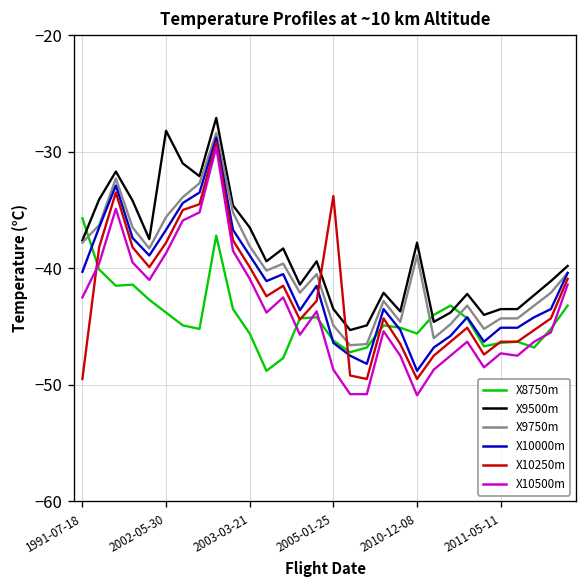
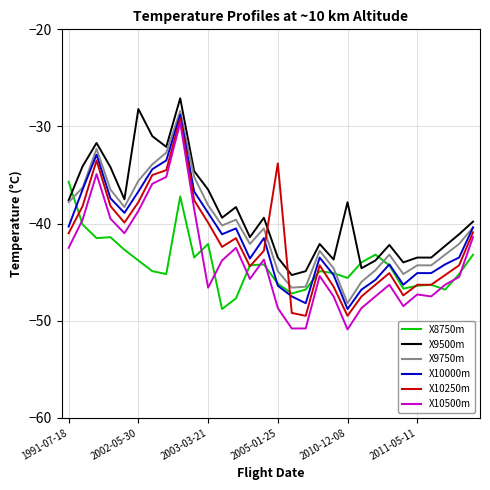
X10250m, 1991-07-18: -50 -> -41
X8750m, 2003-03-21: -46 -> -42
X10500m, 2003-03-21: -41 -> -47
X9750m, 2010-12-08: -39 -> -48
